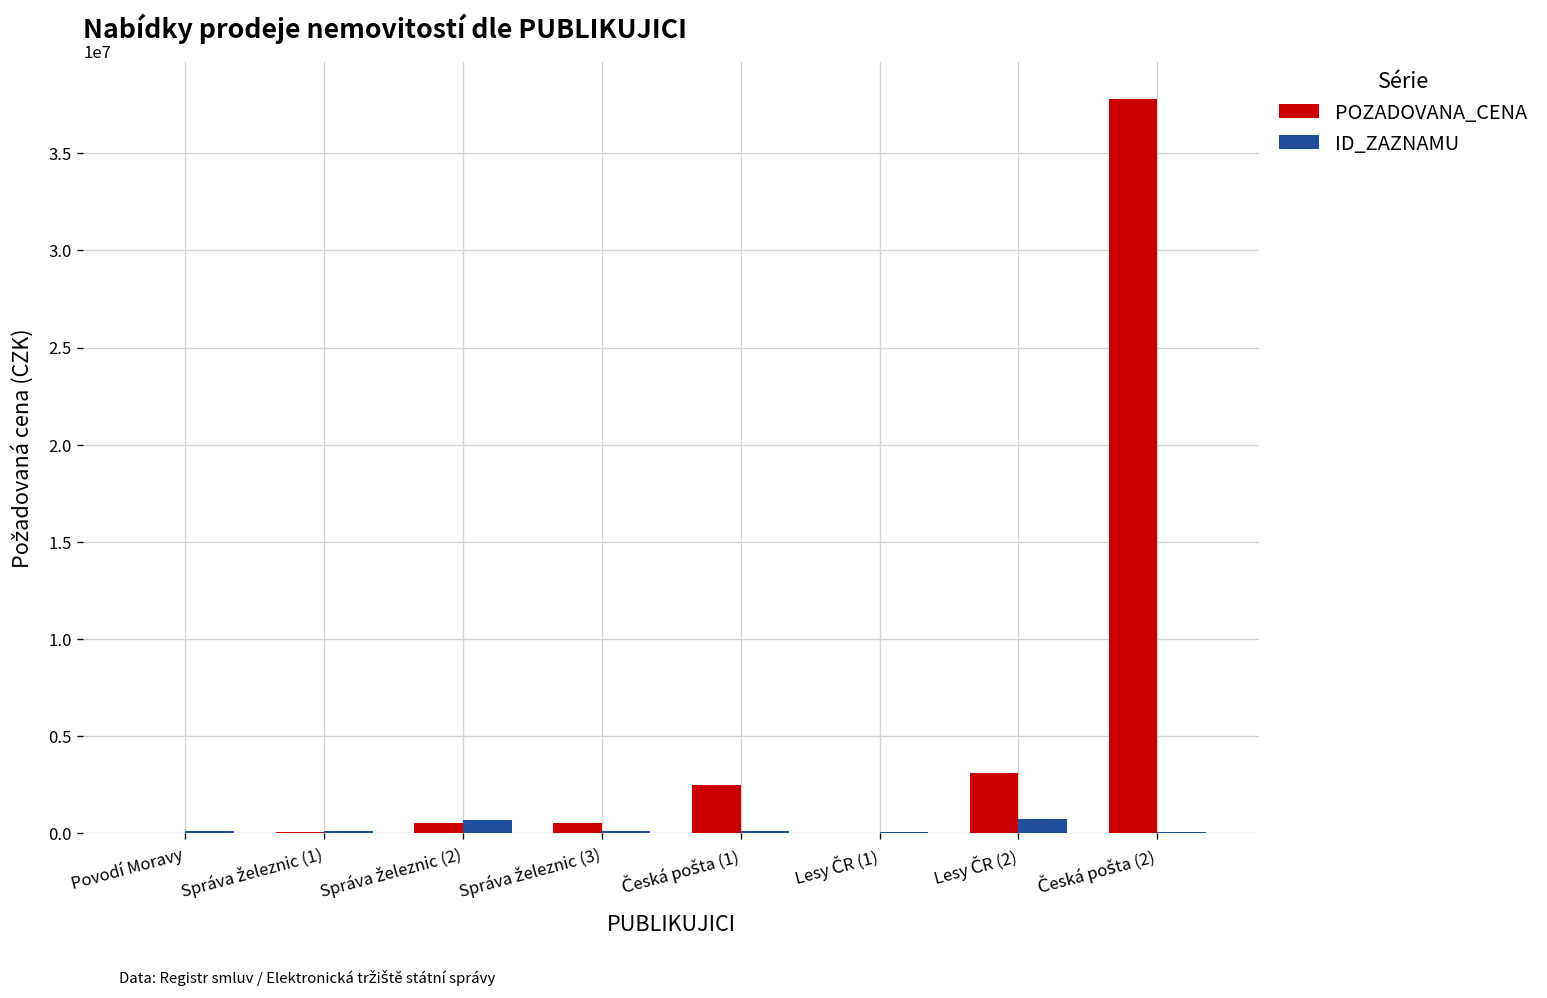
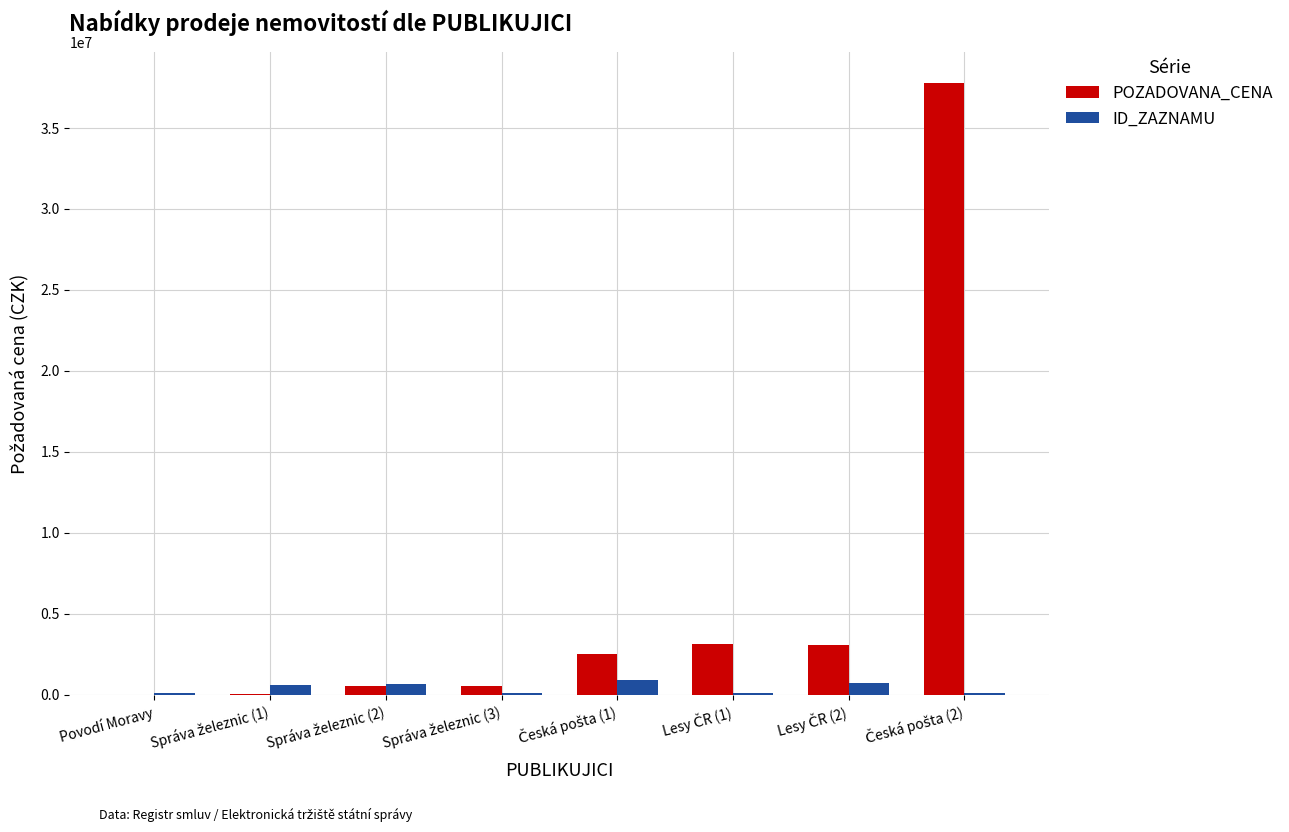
ID_ZAZNAMU, Správa železnic (1): 100000 -> 600000
ID_ZAZNAMU, Česká pošta (1): 100000 -> 900000
POZADOVANA_CENA, Lesy ČR (1): 0 -> 3100000
